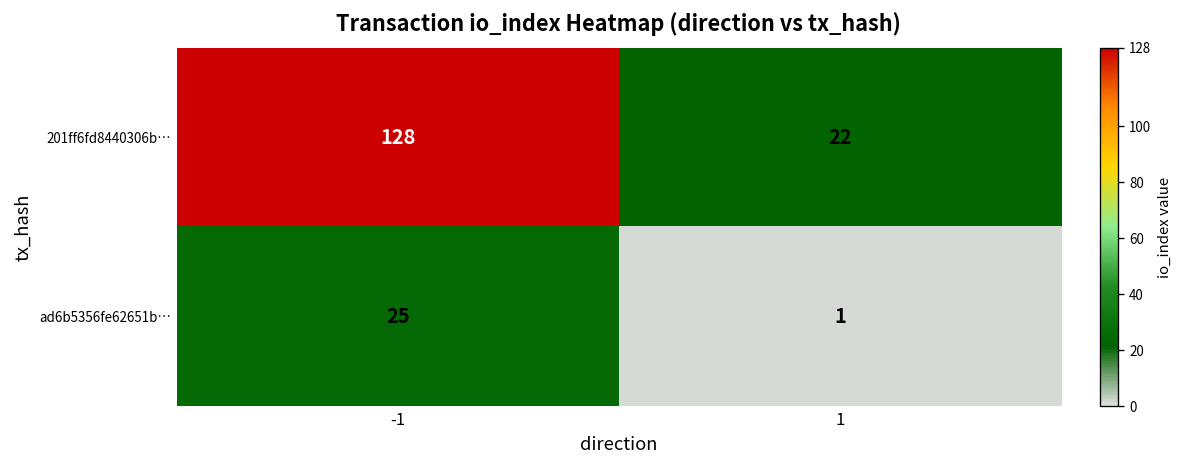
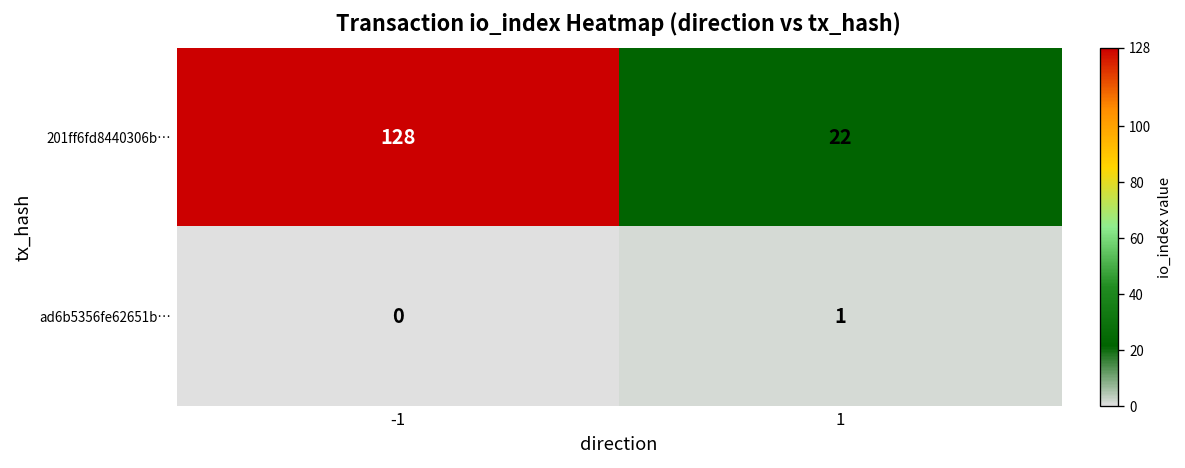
ad6b5356fe62651b…, -1: 25 -> 0
